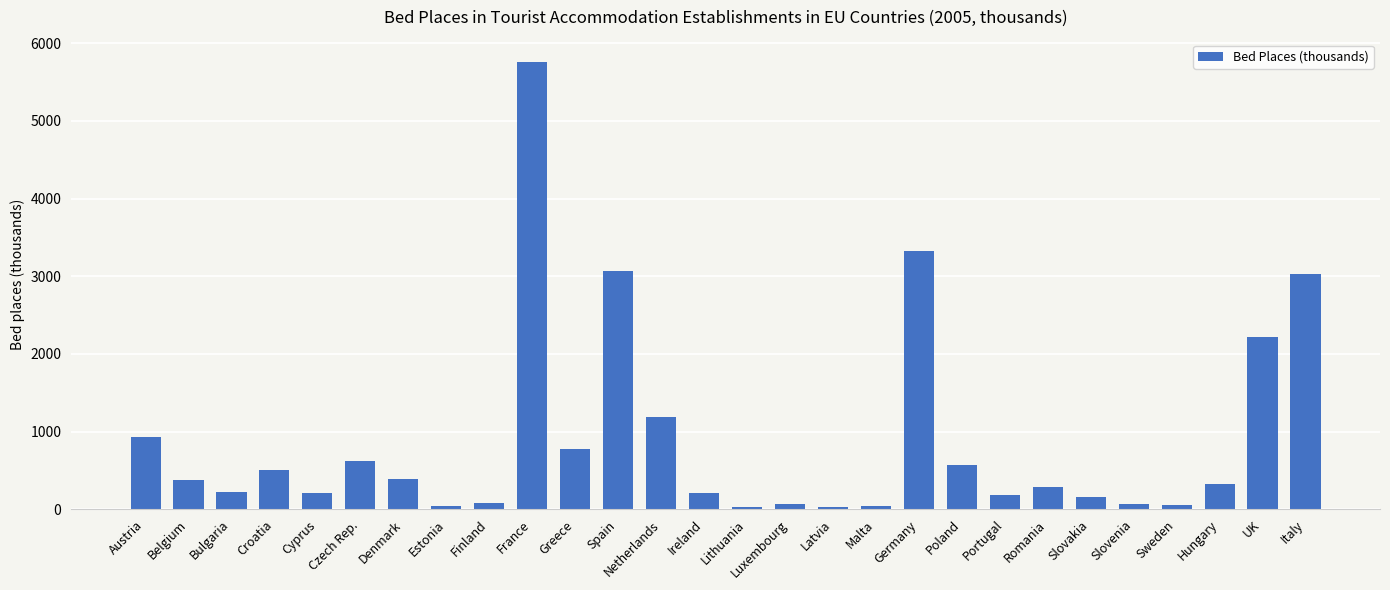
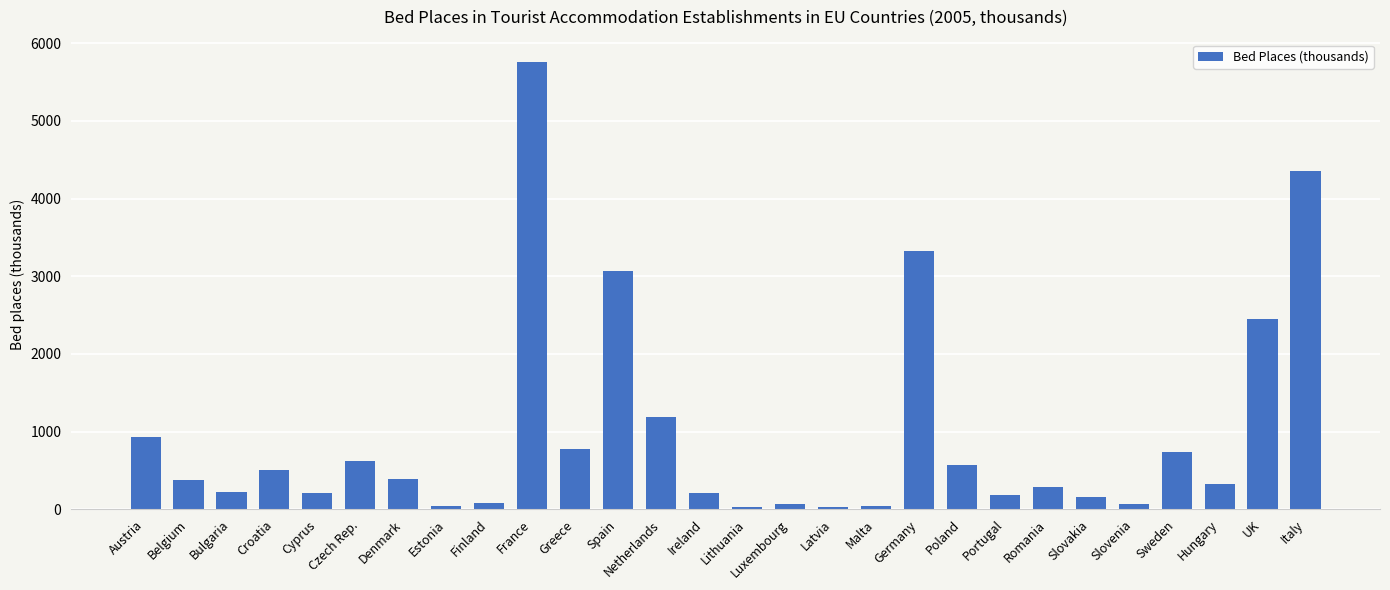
Sweden: 100 -> 700
UK: 2200 -> 2500
Italy: 3000 -> 4400
